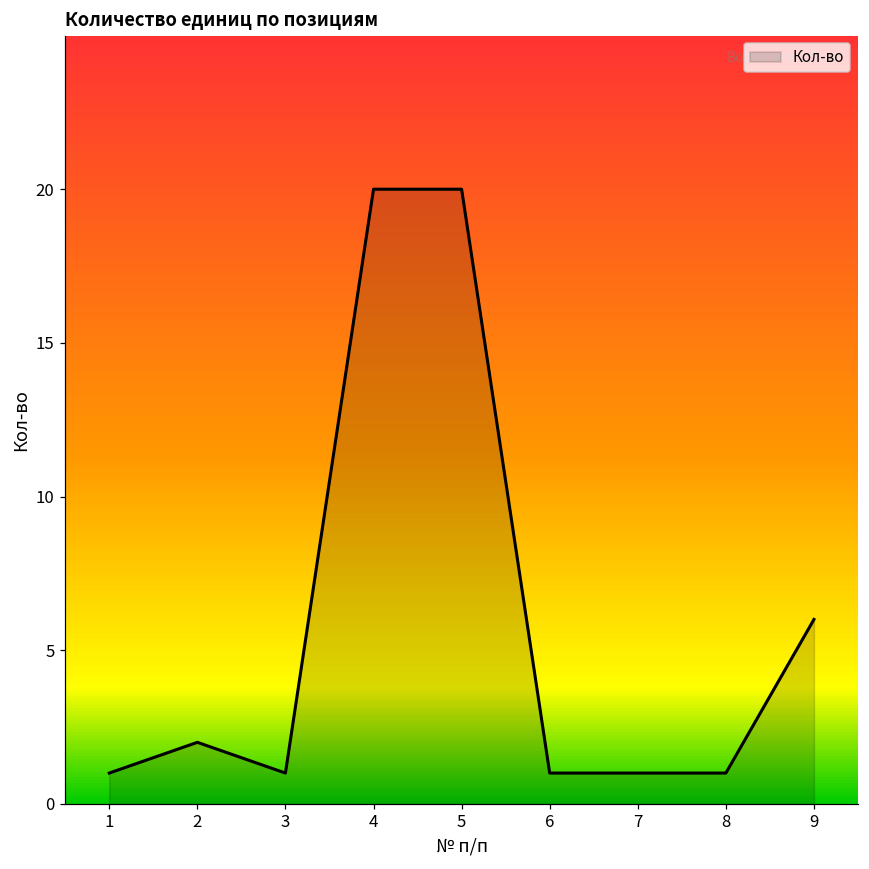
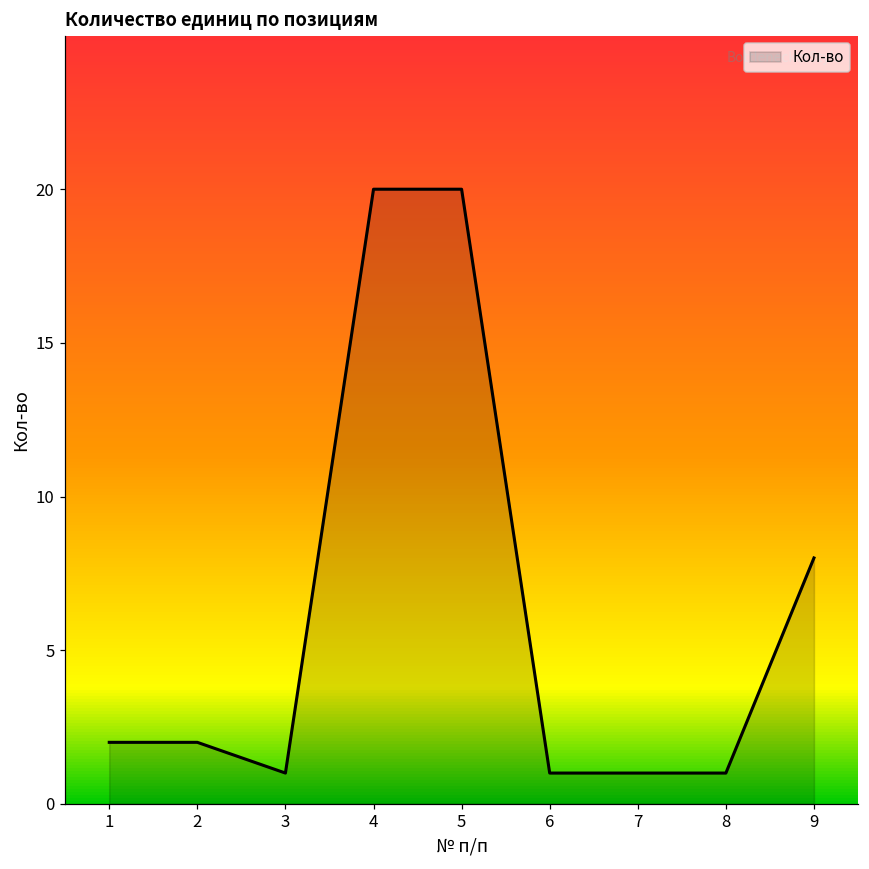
1: 1 -> 2
9: 6 -> 8
